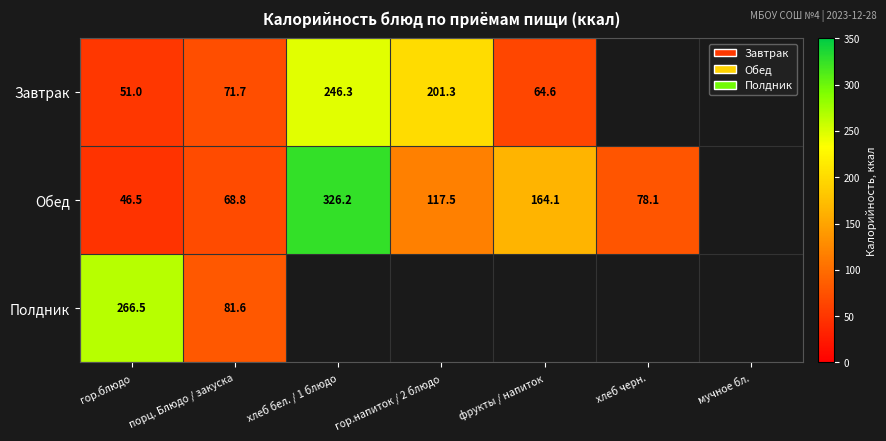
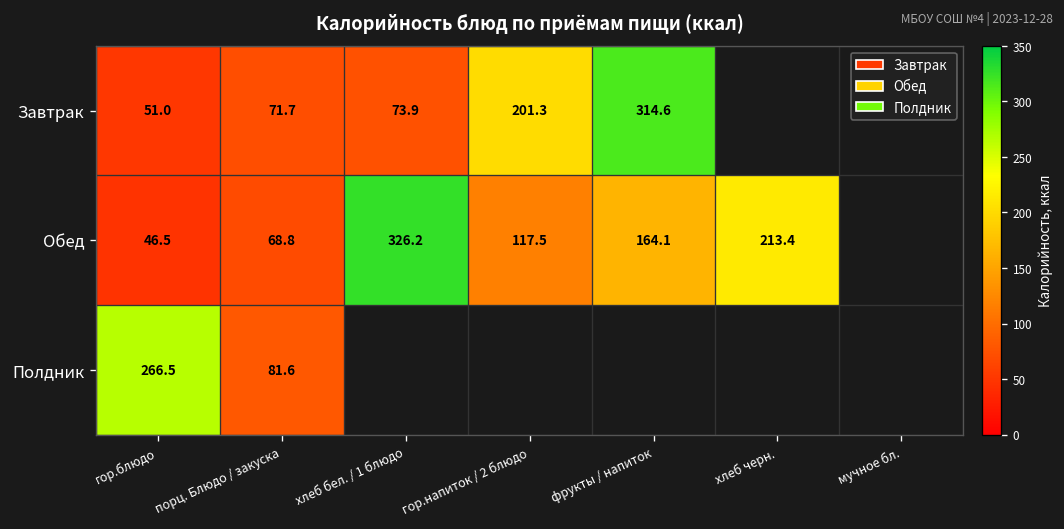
Завтрак, хлеб бел. / 1 блюдо: 246.3 -> 73.9
Завтрак, фрукты / напиток: 64.6 -> 314.6
Обед, хлеб черн.: 78.1 -> 213.4
